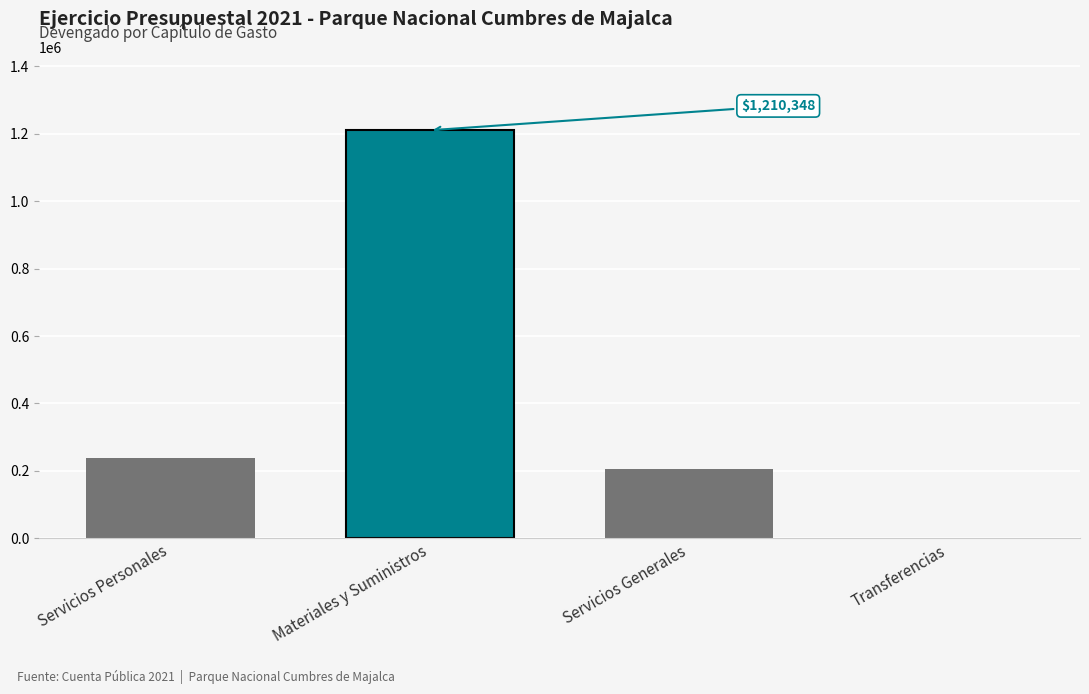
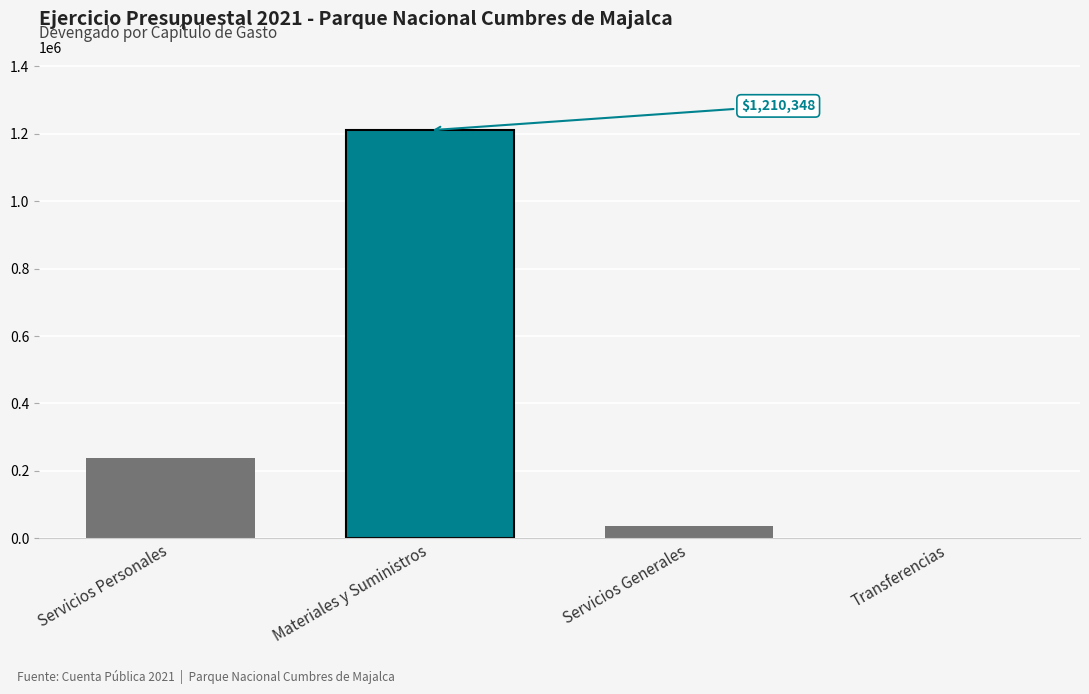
Servicios Generales: 200000 -> 40000
